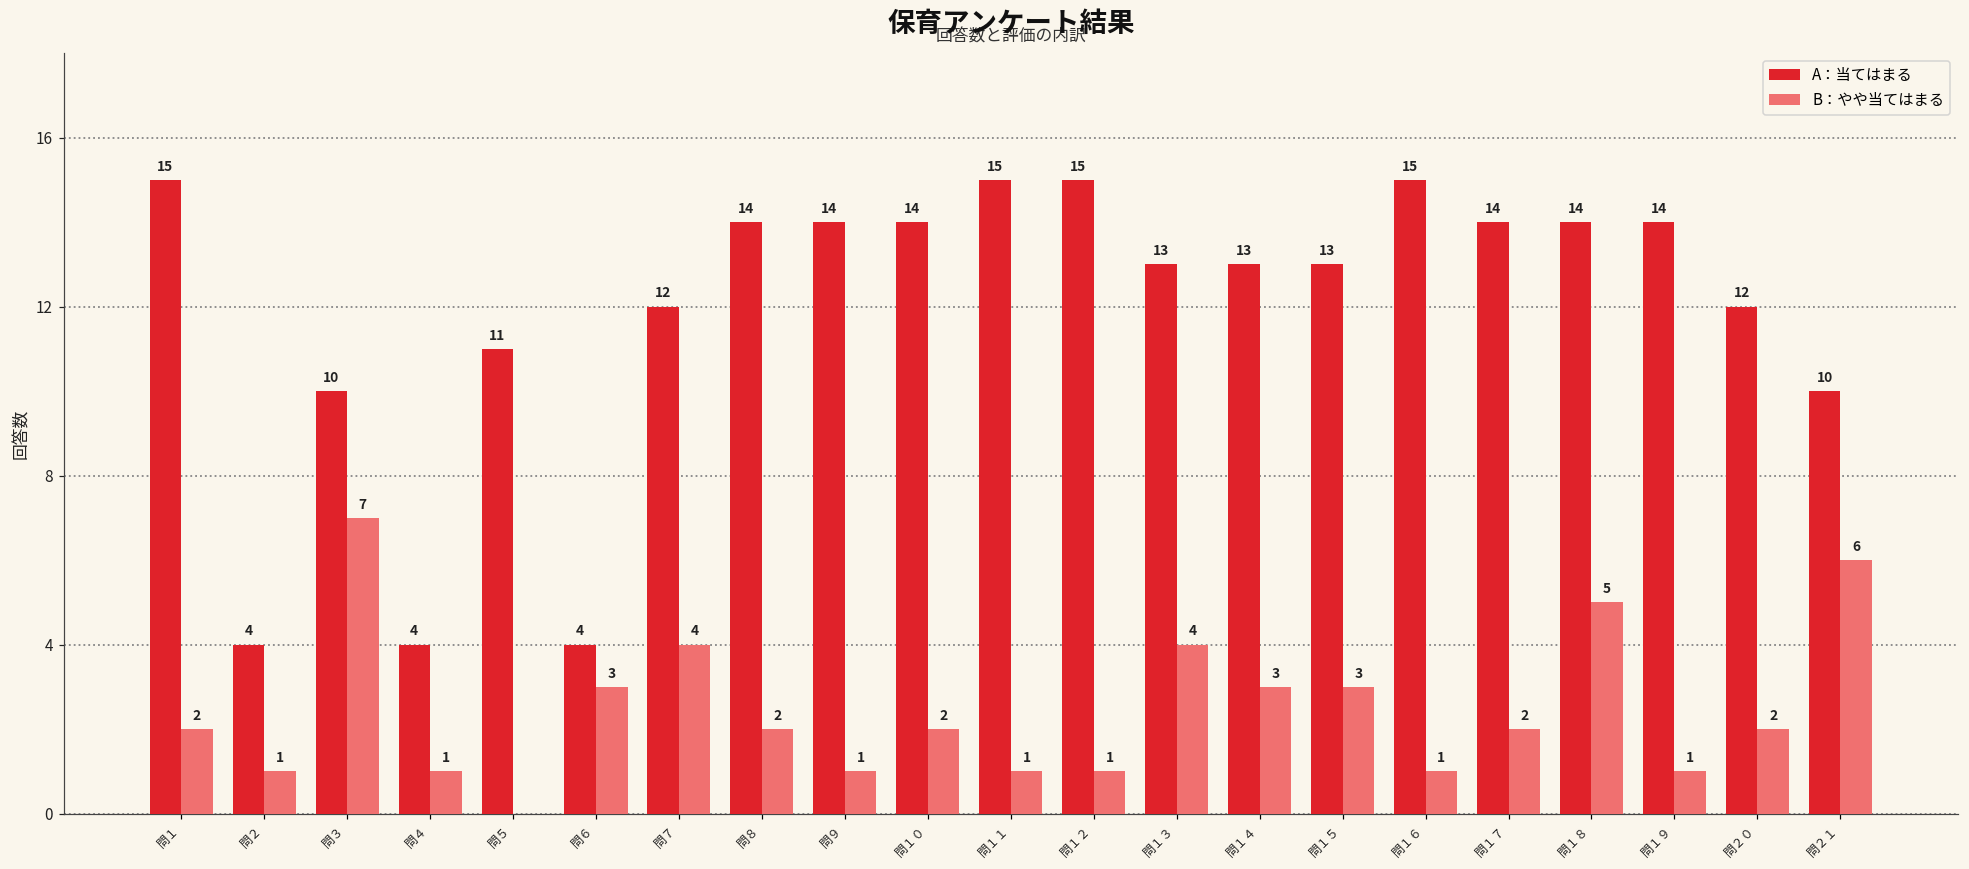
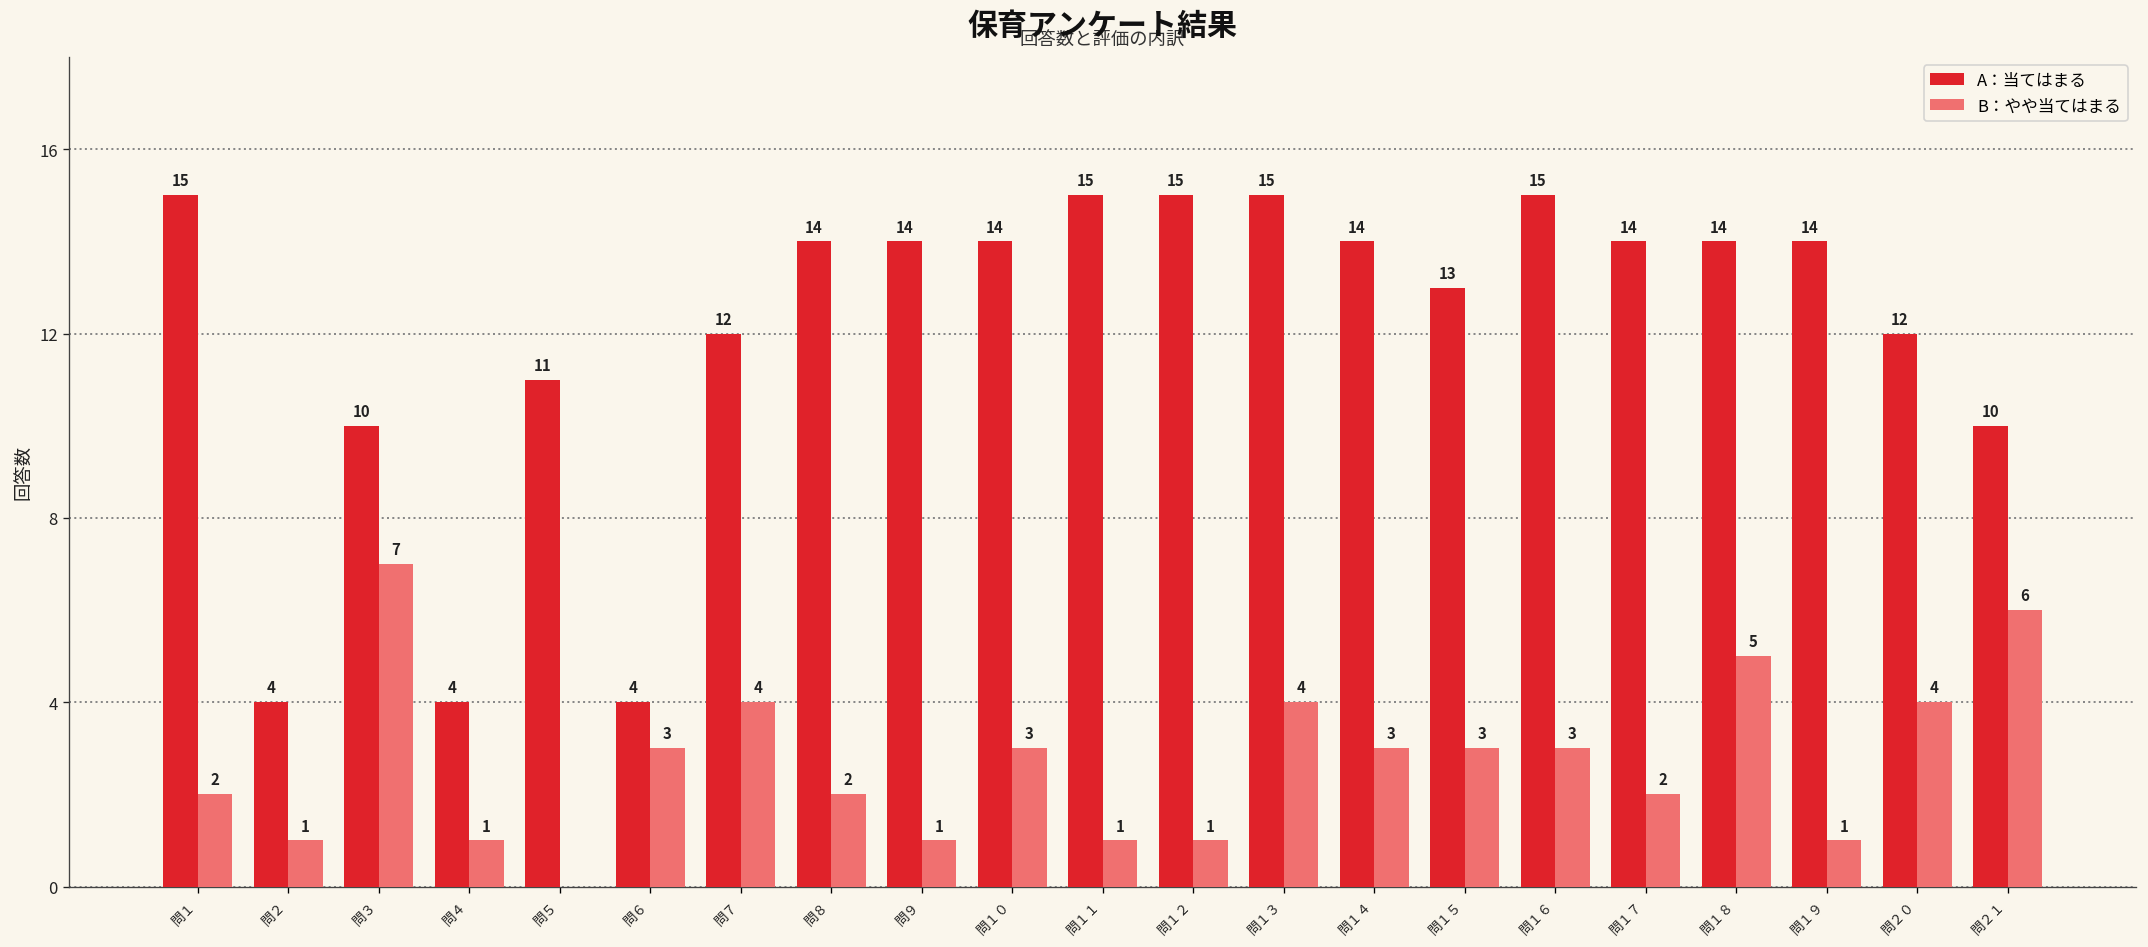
B：やや当てはまる, 問１０: 2 -> 3
A：当てはまる, 問１３: 13 -> 15
A：当てはまる, 問１４: 13 -> 14
B：やや当てはまる, 問１６: 1 -> 3
B：やや当てはまる, 問２０: 2 -> 4
